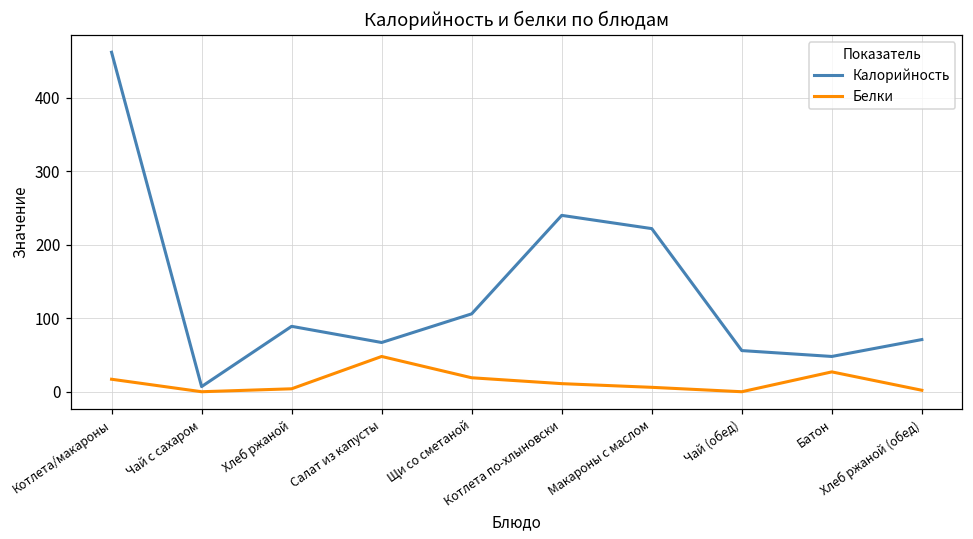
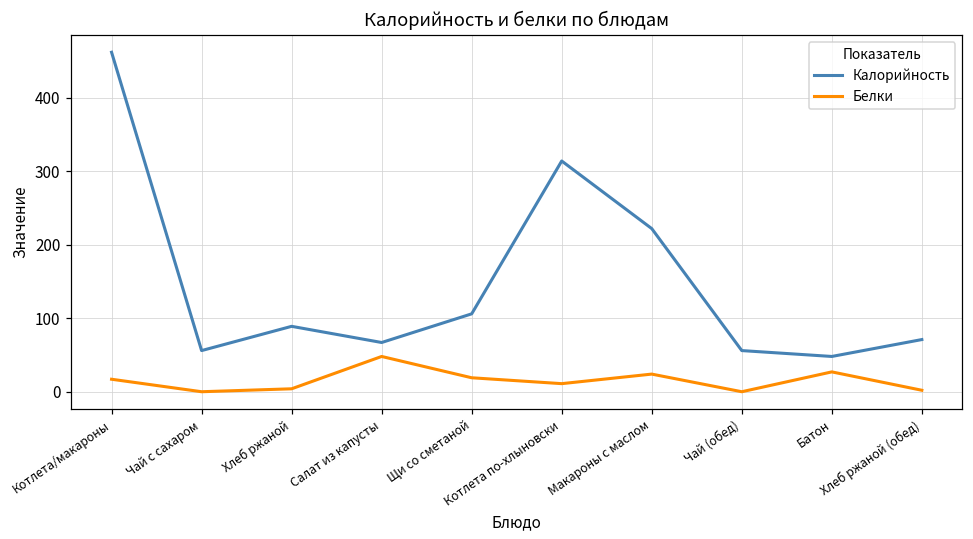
Калорийность, Чай с сахаром: 10 -> 60
Калорийность, Котлета по-хлыновски: 240 -> 310
Белки, Макароны с маслом: 10 -> 20
